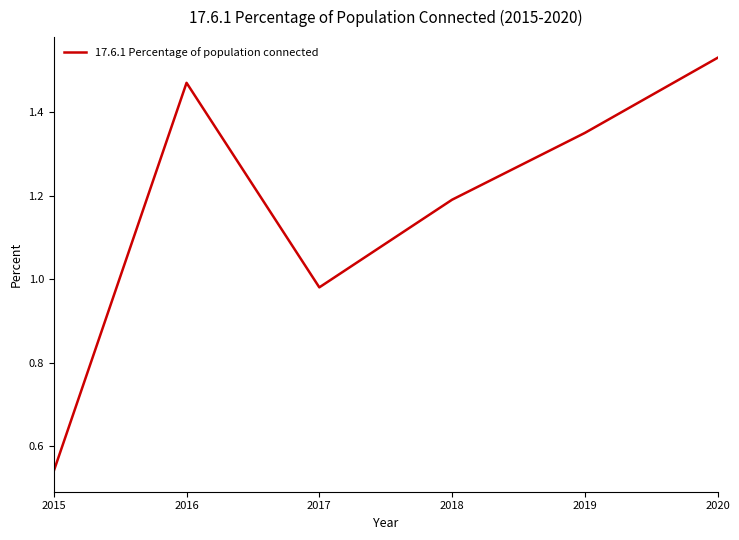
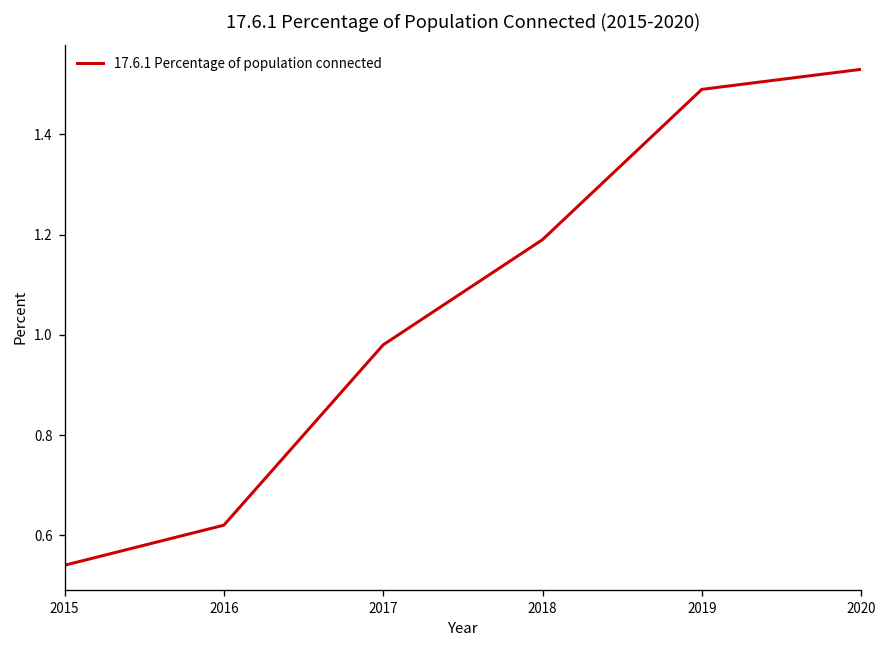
2016: 1.47 -> 0.62
2019: 1.35 -> 1.49
